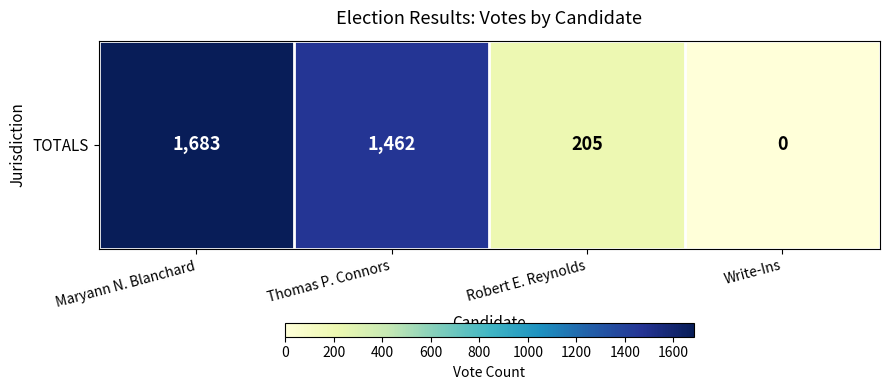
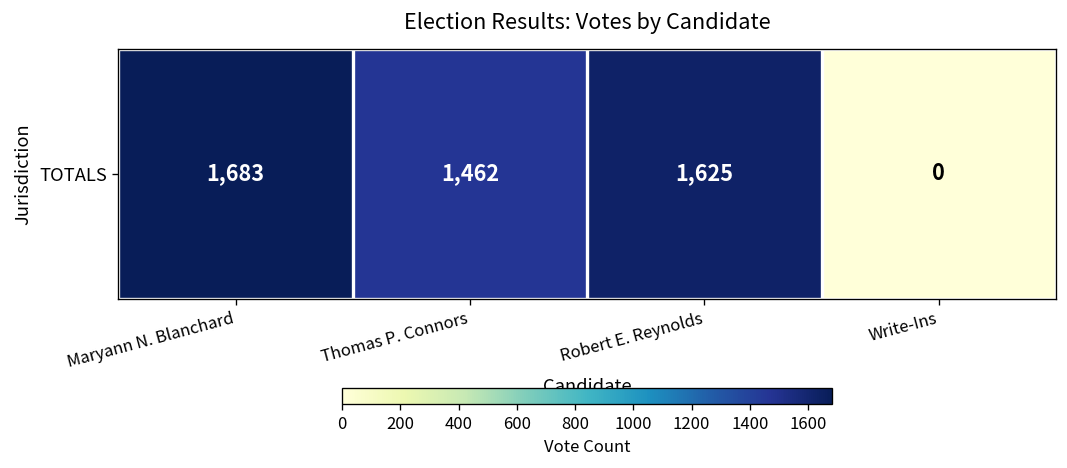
TOTALS, Robert E. Reynolds: 205 -> 1,625
